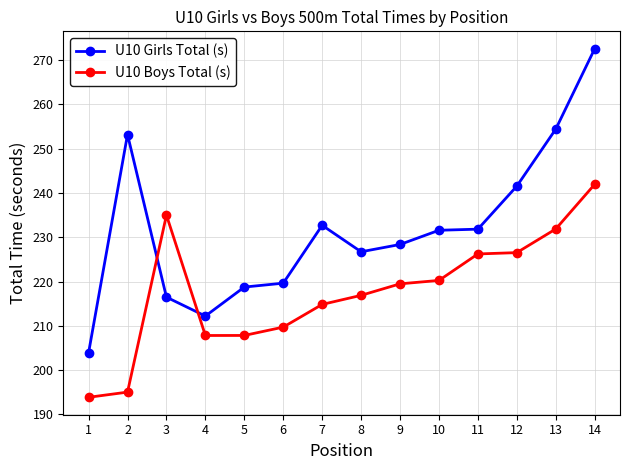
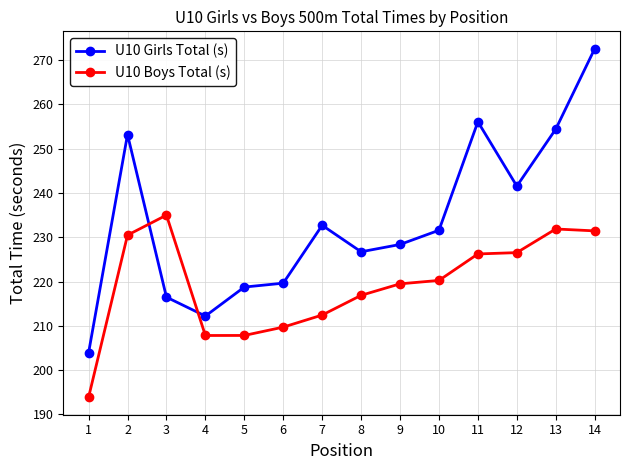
U10 Boys Total (s), 2: 195 -> 230
U10 Boys Total (s), 7: 215 -> 212
U10 Girls Total (s), 11: 232 -> 256
U10 Boys Total (s), 14: 242 -> 231
